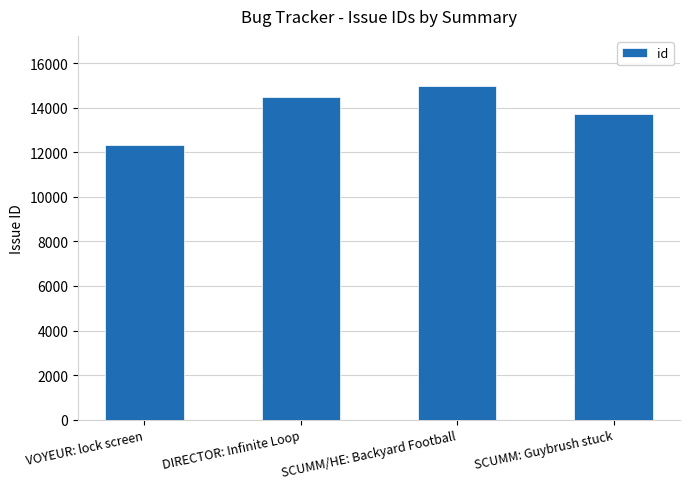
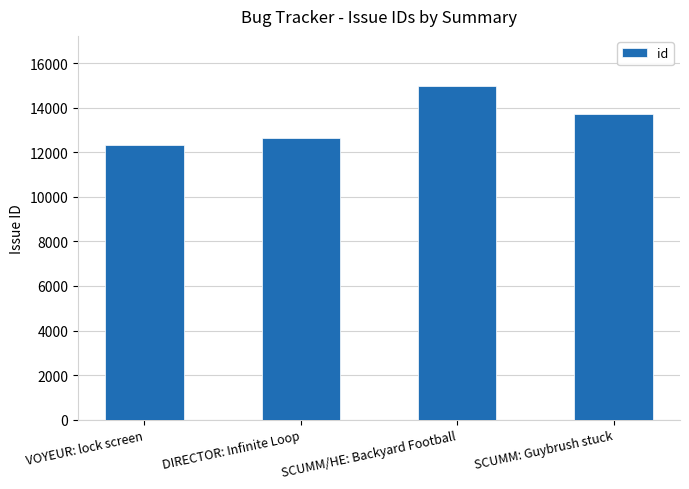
DIRECTOR: Infinite Loop: 14500 -> 12600
